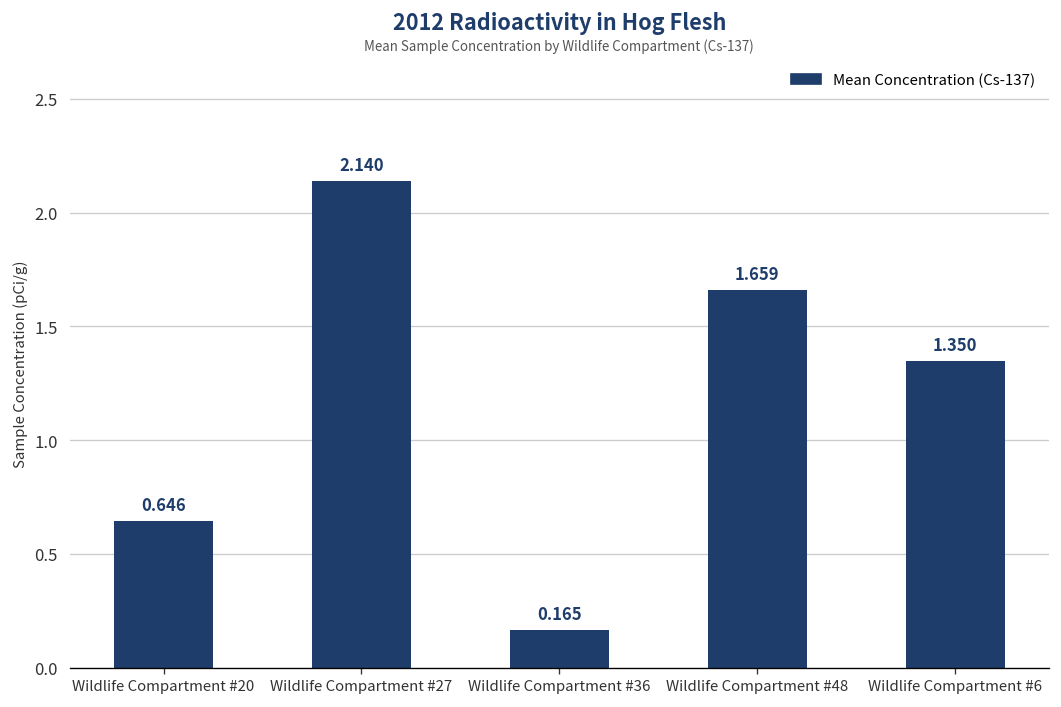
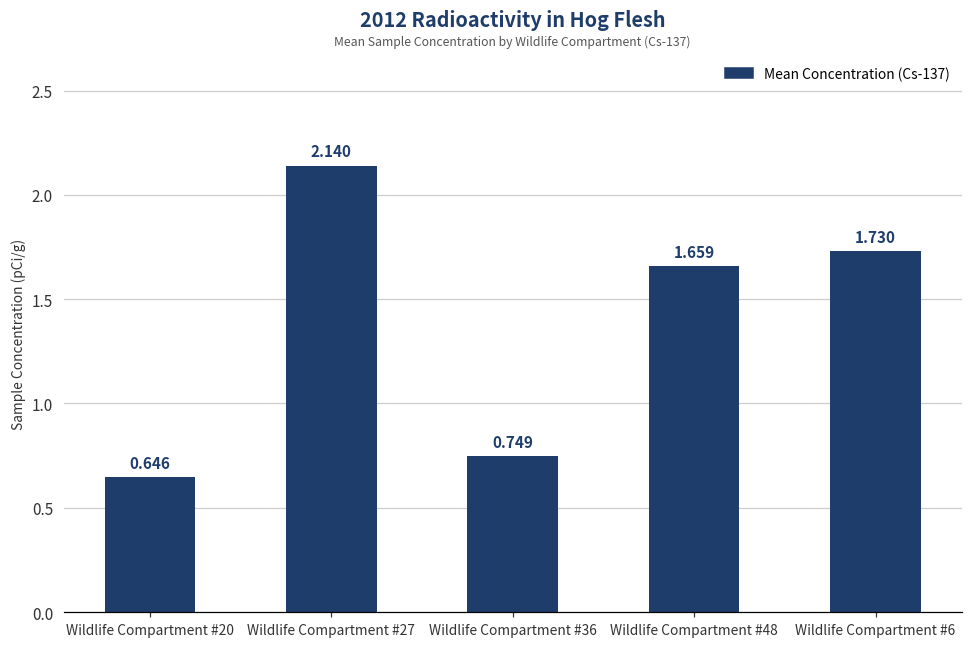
Wildlife Compartment #36: 0.165 -> 0.749
Wildlife Compartment #6: 1.350 -> 1.730
